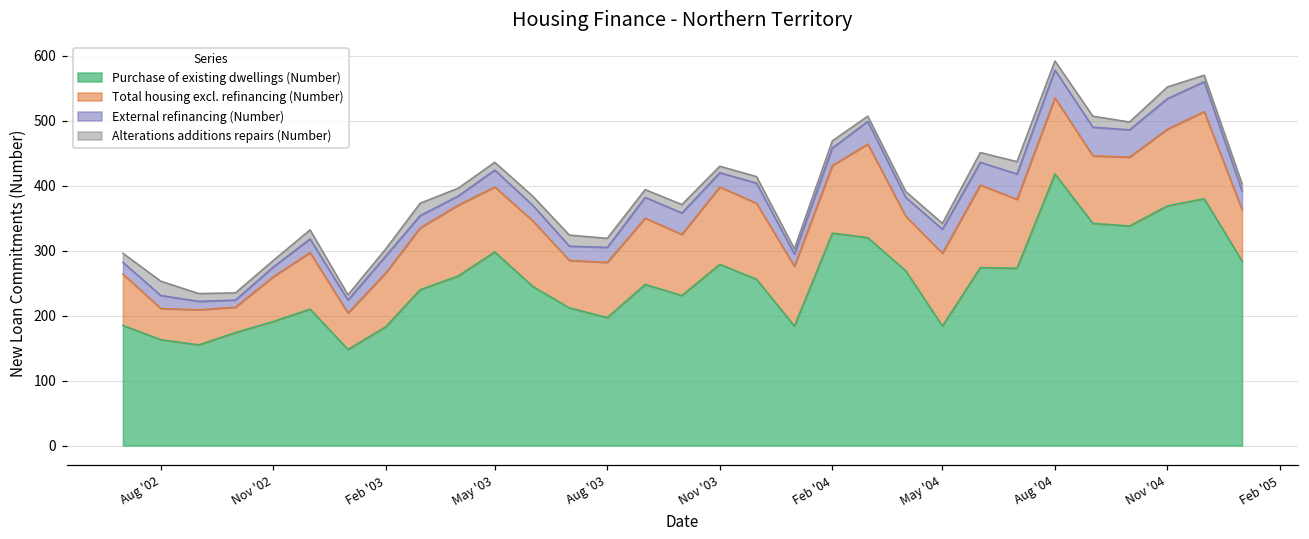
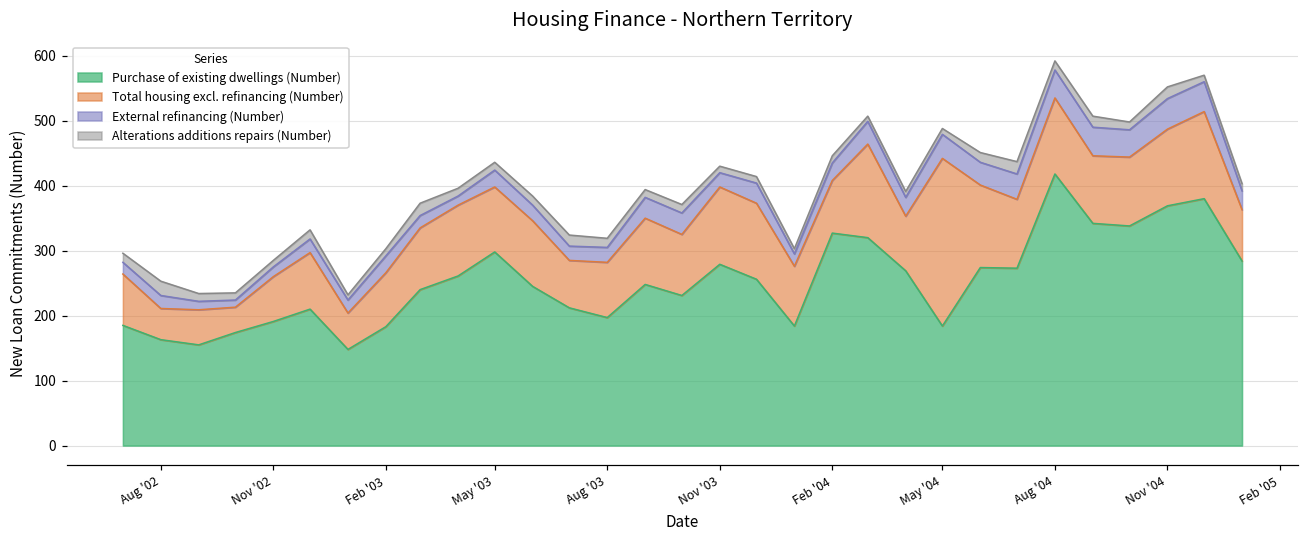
Total housing excl. refinancing (Number), Feb '04: 100 -> 80
Total housing excl. refinancing (Number), May '04: 110 -> 260
